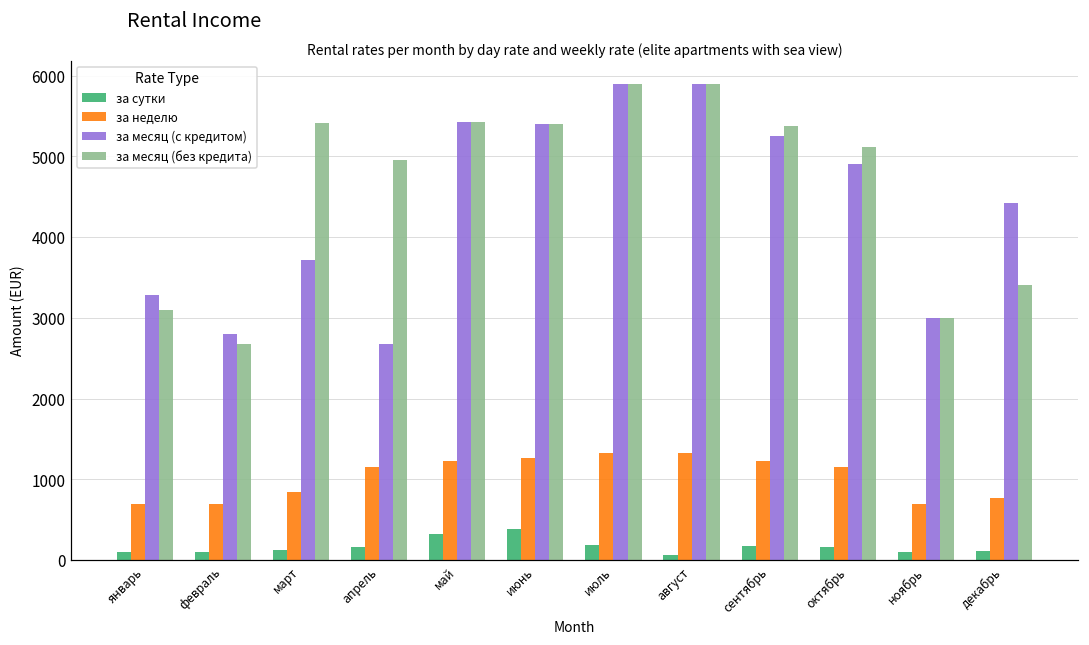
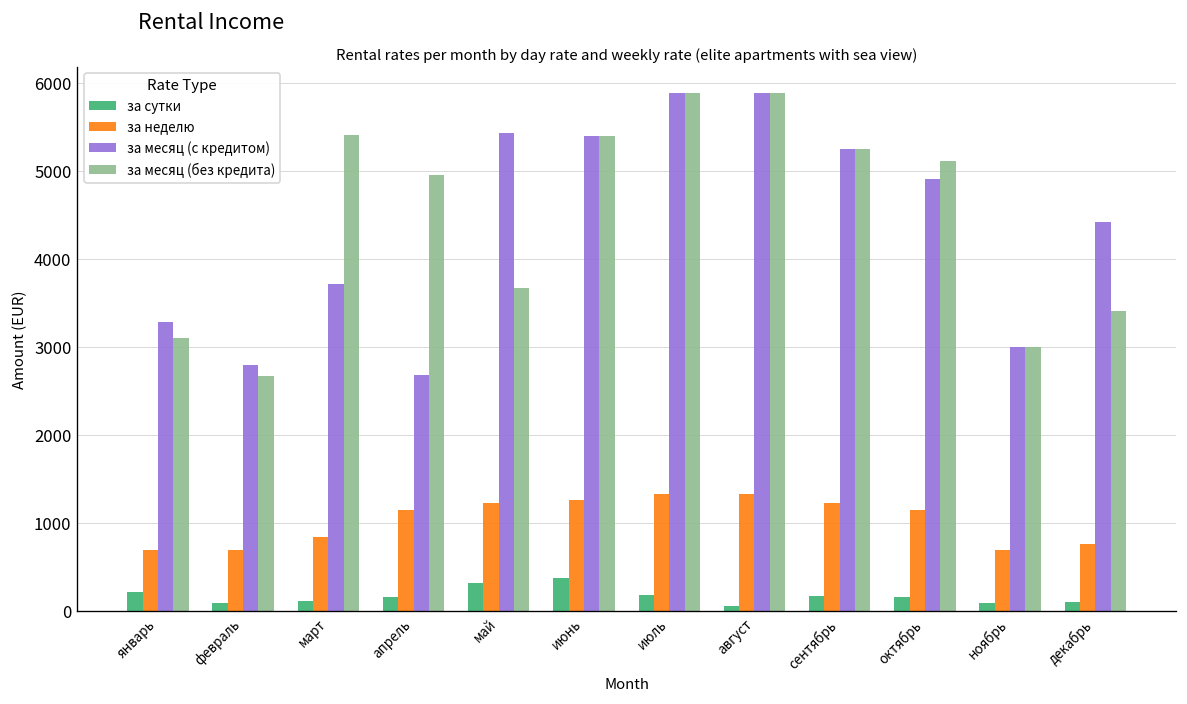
за сутки, январь: 100 -> 200
за месяц (без кредита), май: 5400 -> 3700
за месяц (без кредита), сентябрь: 5400 -> 5300
